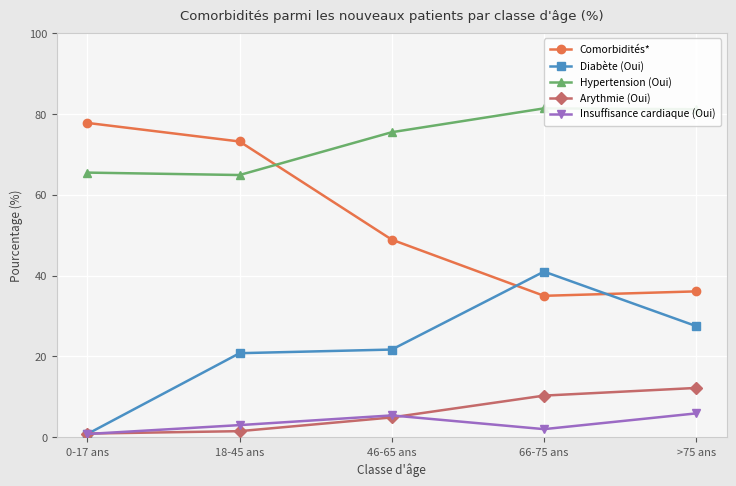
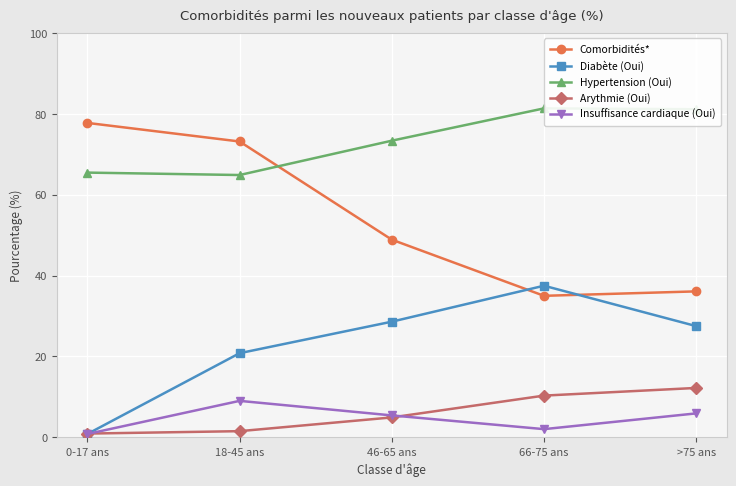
Insuffisance cardiaque (Oui), 18-45 ans: 3 -> 9
Diabète (Oui), 46-65 ans: 22 -> 29
Hypertension (Oui), 46-65 ans: 76 -> 73
Diabète (Oui), 66-75 ans: 41 -> 38
